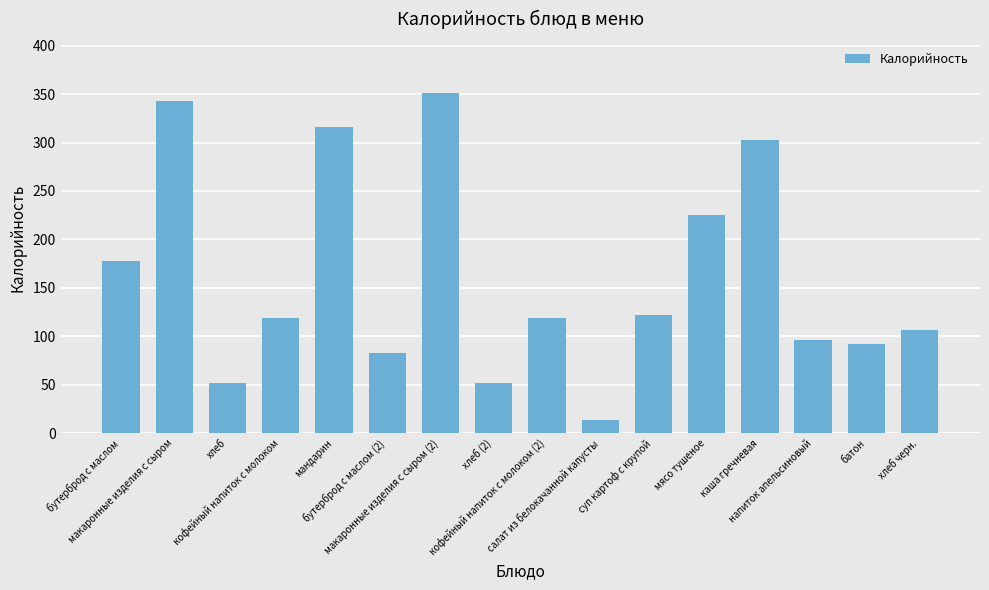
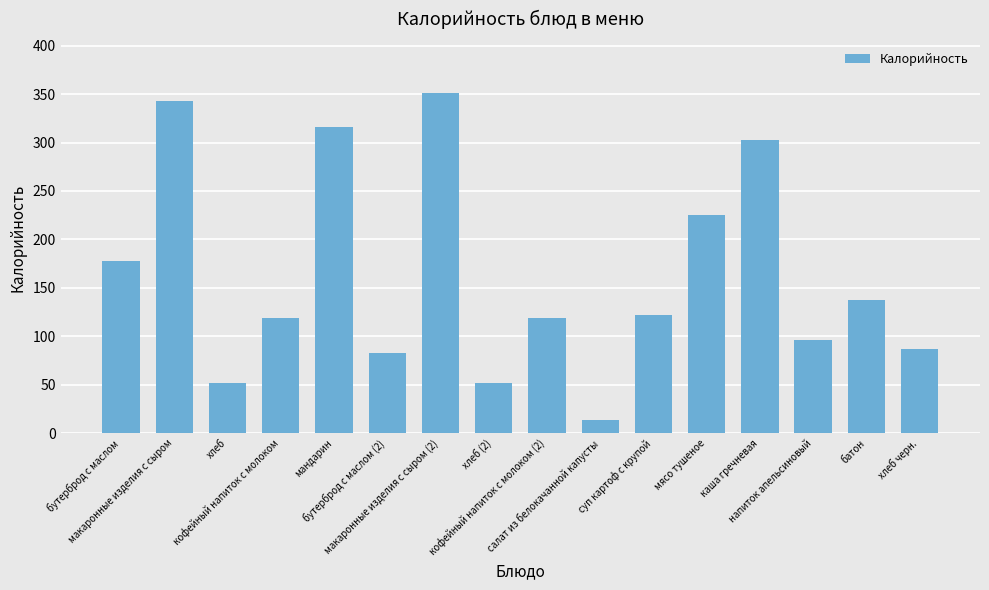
батон: 90 -> 140
хлеб черн.: 110 -> 90
